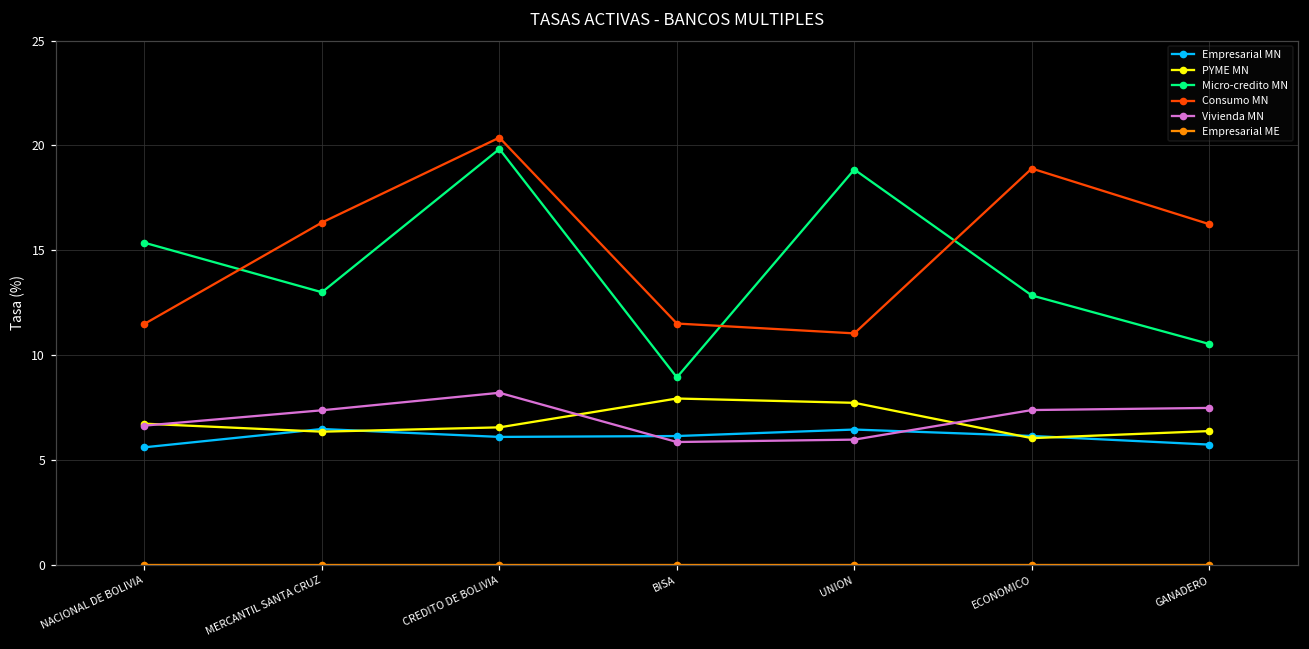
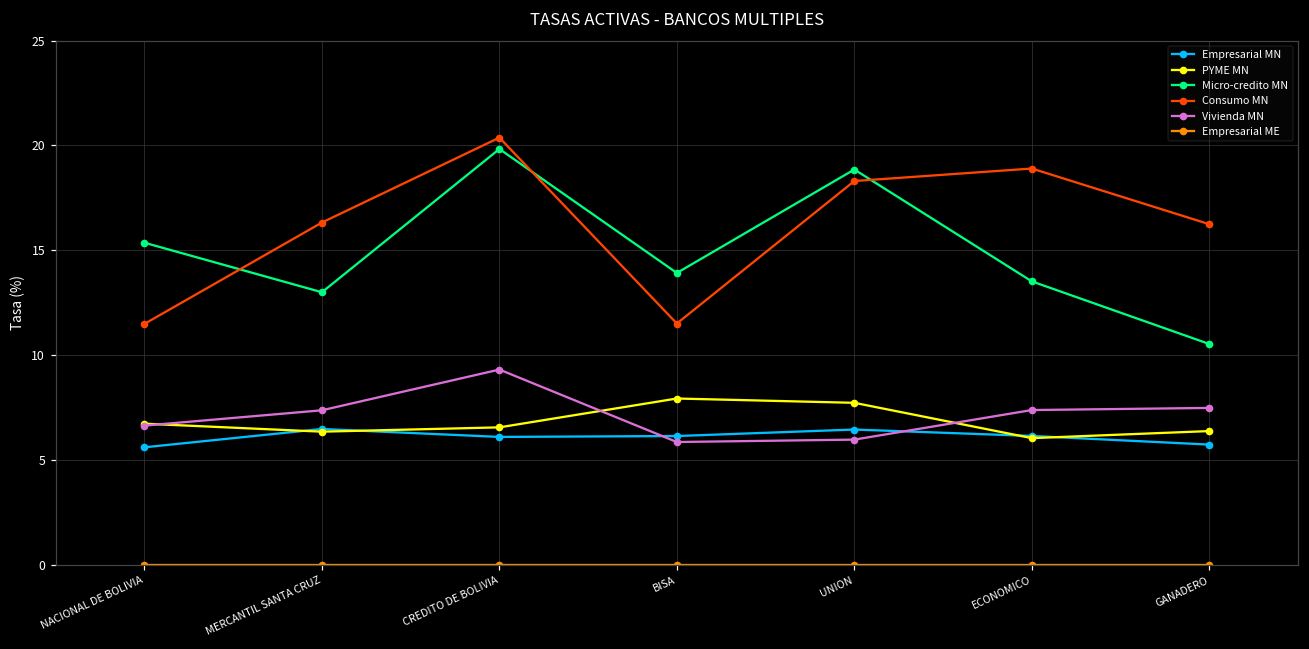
Vivienda MN, CREDITO DE BOLIVIA: 8.2 -> 9.3
Micro-credito MN, BISA: 8.9 -> 13.9
Consumo MN, UNION: 11.0 -> 18.3
Micro-credito MN, ECONOMICO: 12.8 -> 13.5
